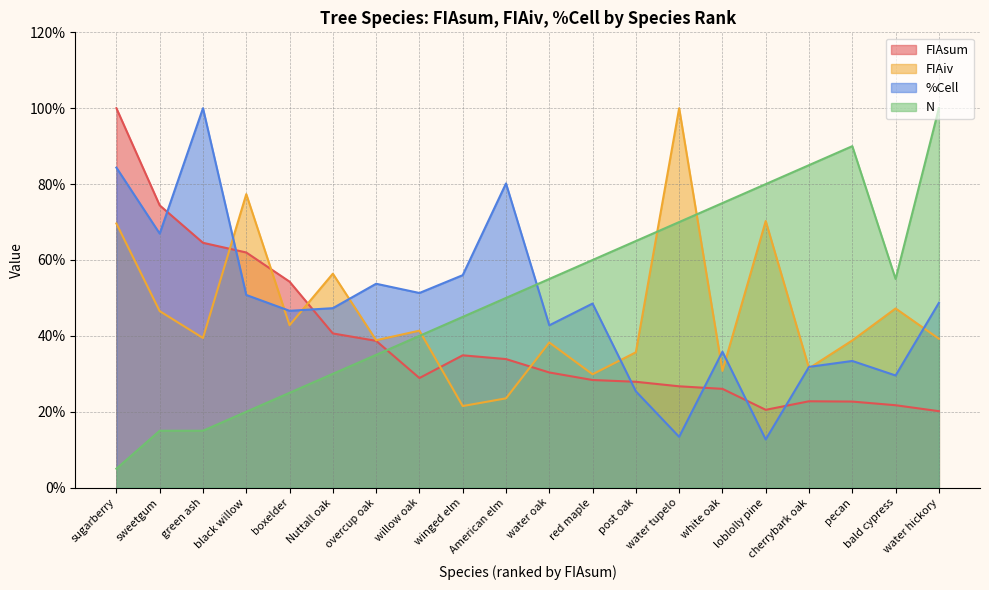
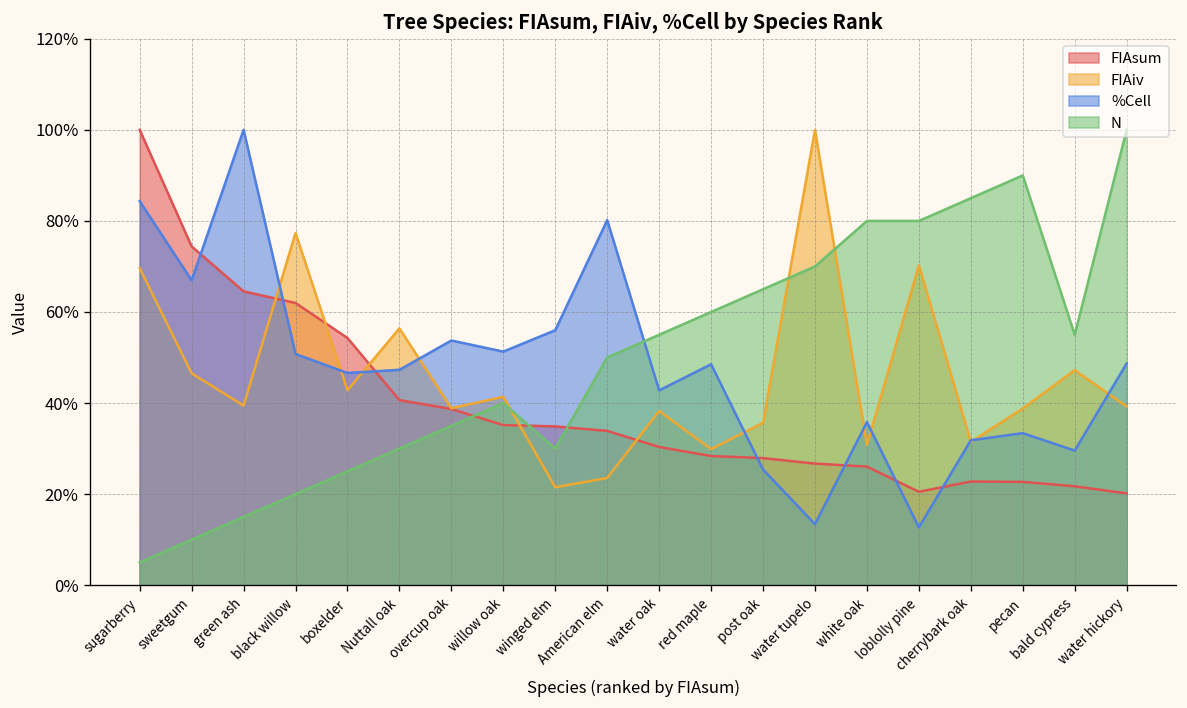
N, sweetgum: 15% -> 10%
FIAsum, willow oak: 29% -> 35%
N, winged elm: 45% -> 30%
N, white oak: 75% -> 80%
